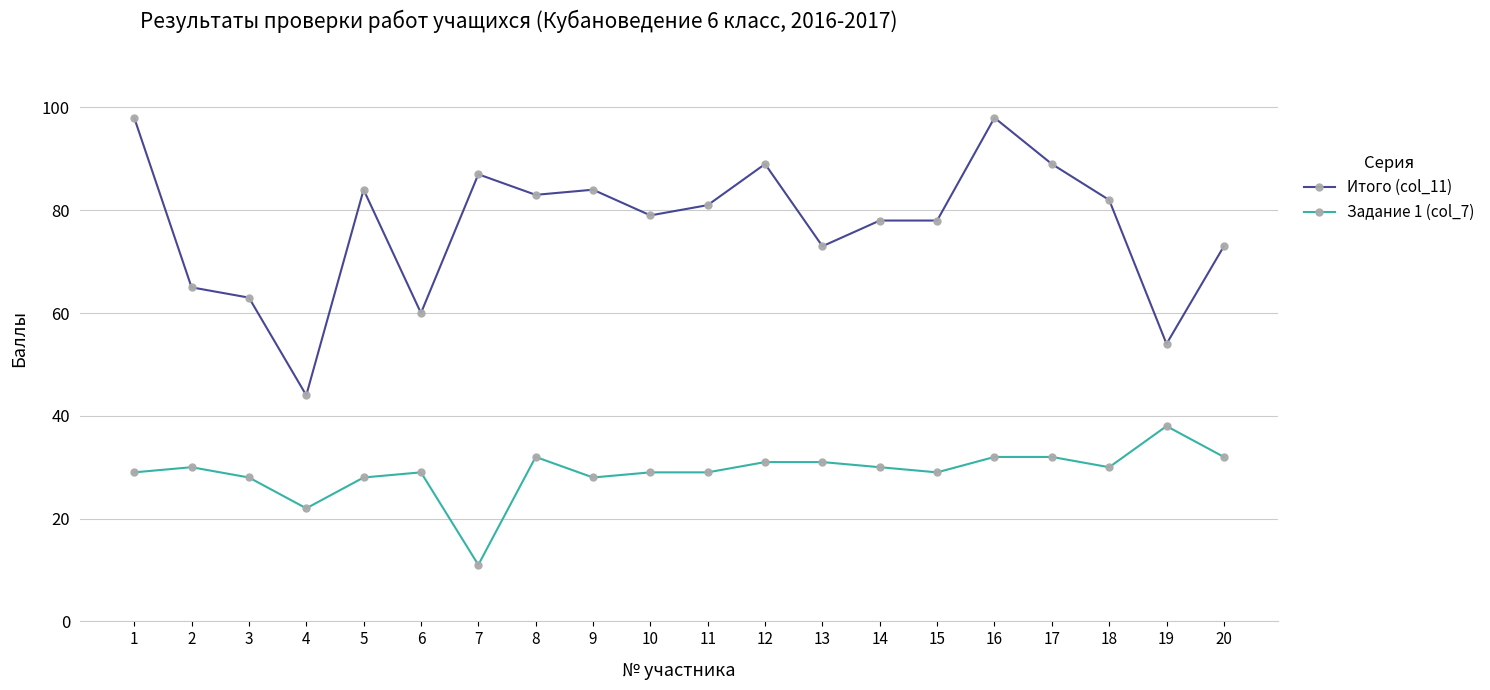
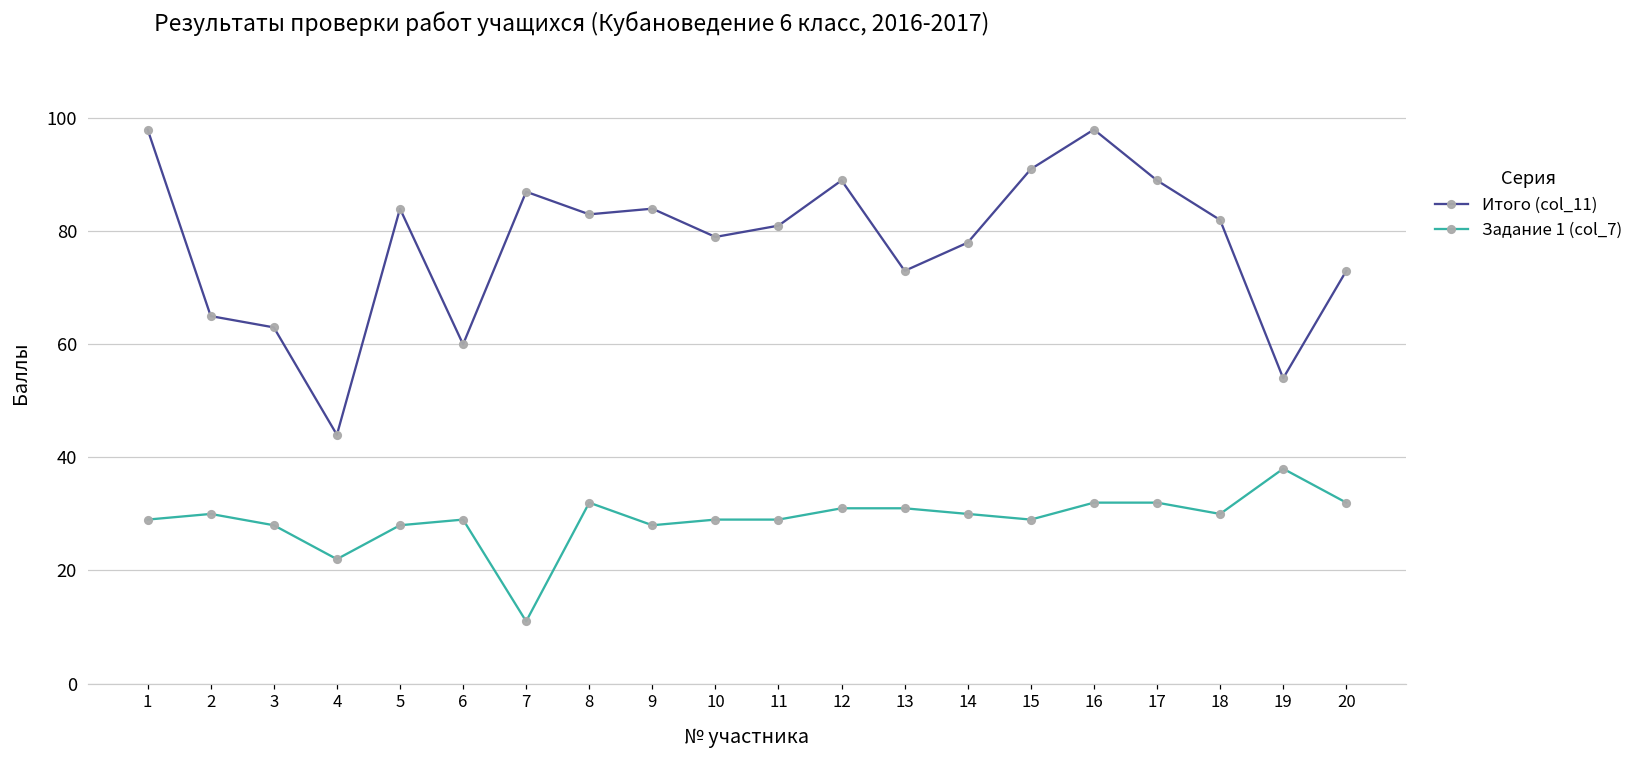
Итого (col_11), 15: 78 -> 91
